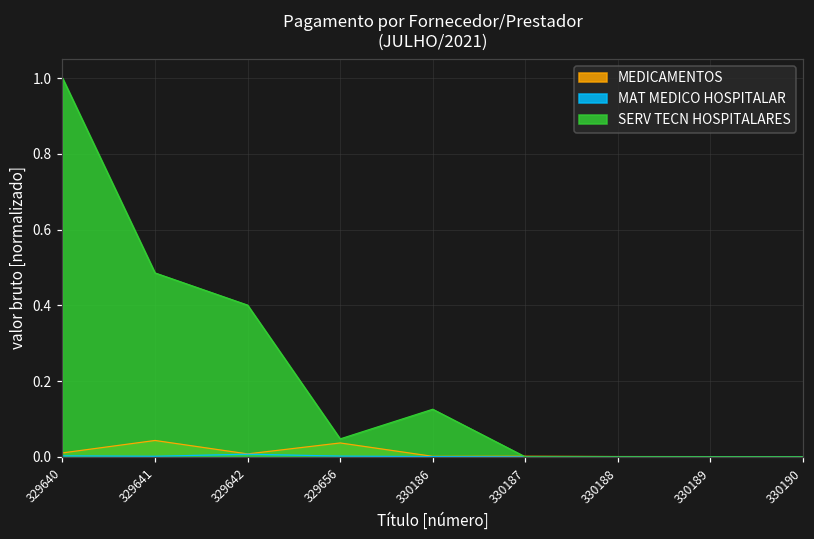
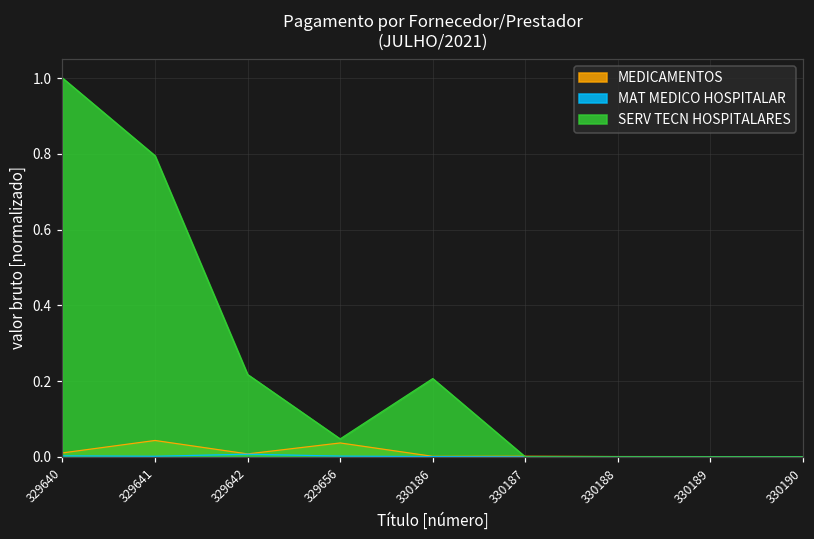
SERV TECN HOSPITALARES, 329641: 0.49 -> 0.79
SERV TECN HOSPITALARES, 329642: 0.40 -> 0.22
SERV TECN HOSPITALARES, 330186: 0.13 -> 0.21
